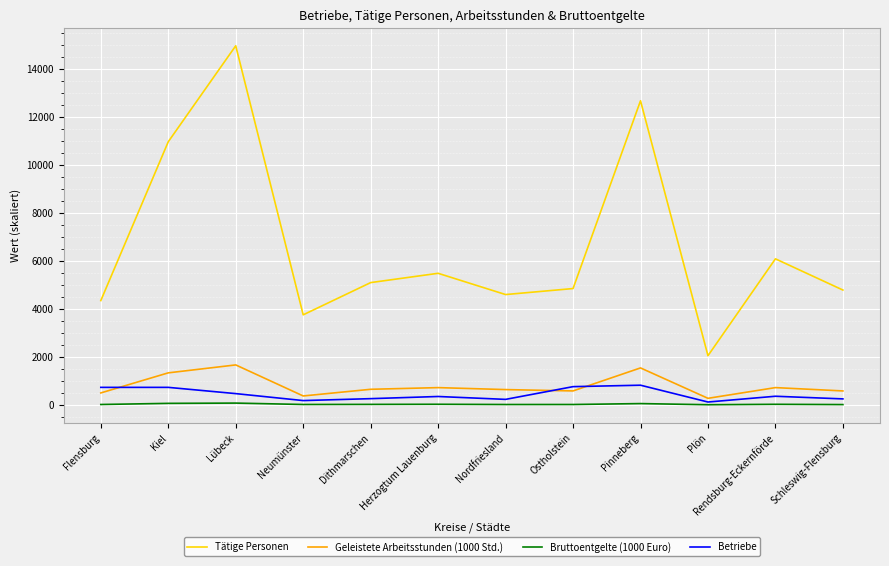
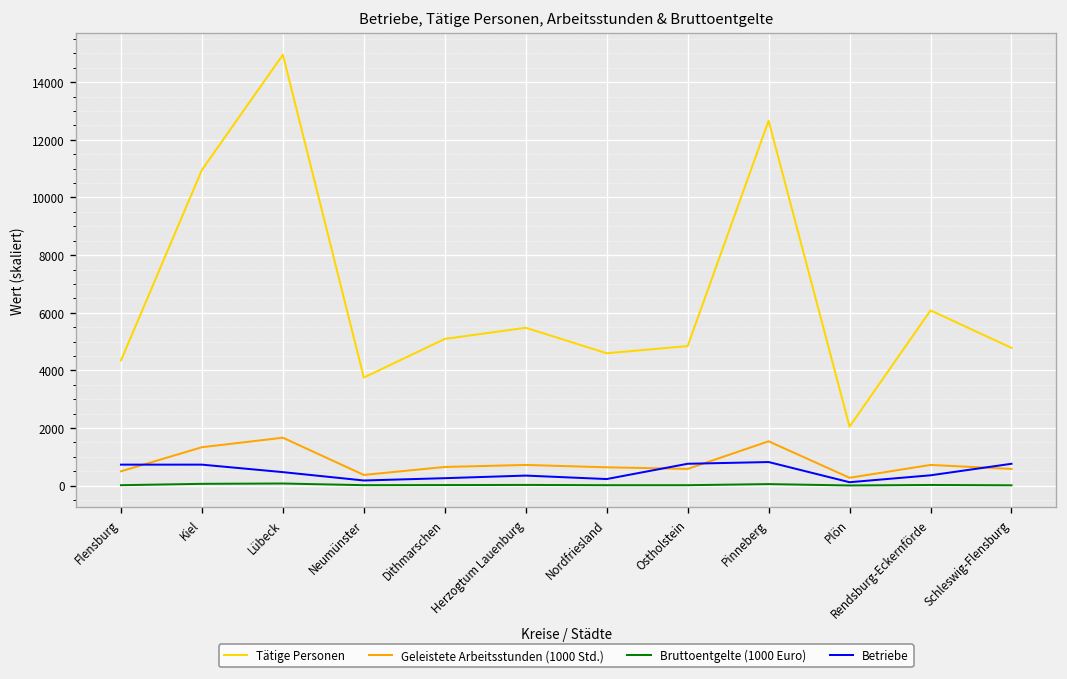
Betriebe, Schleswig-Flensburg: 300 -> 800
